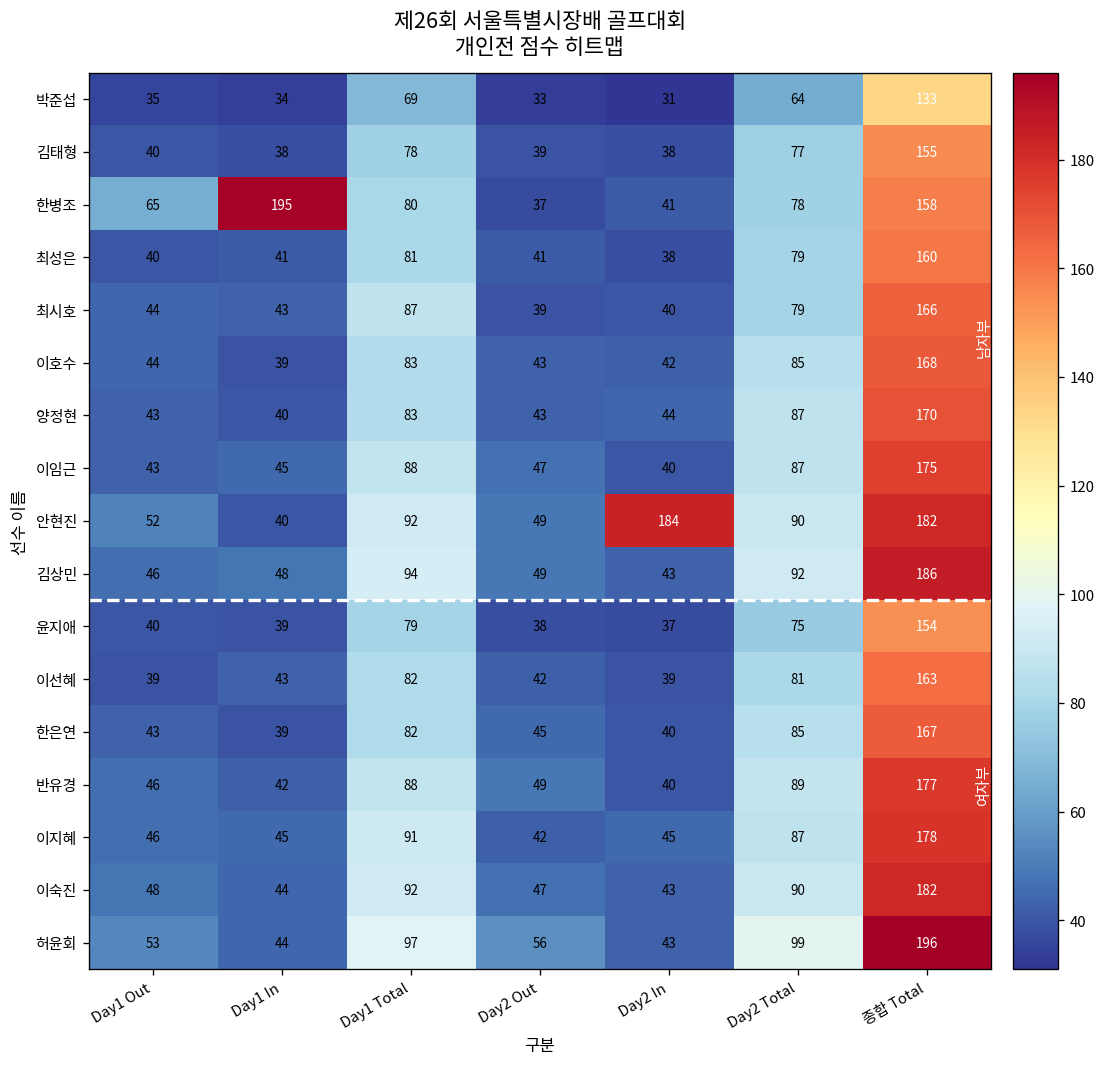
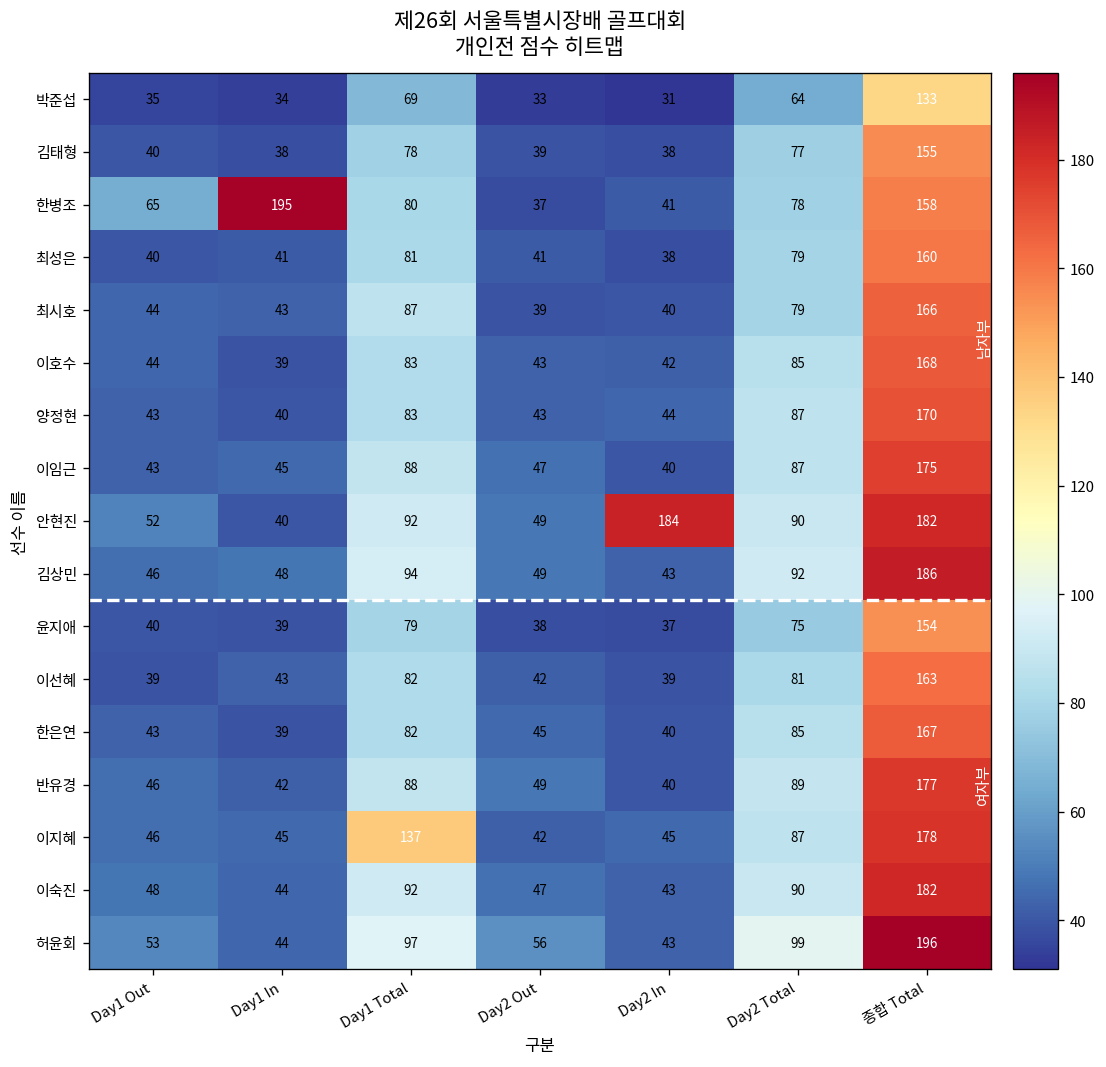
이지혜, Day1 Total: 91 -> 137
